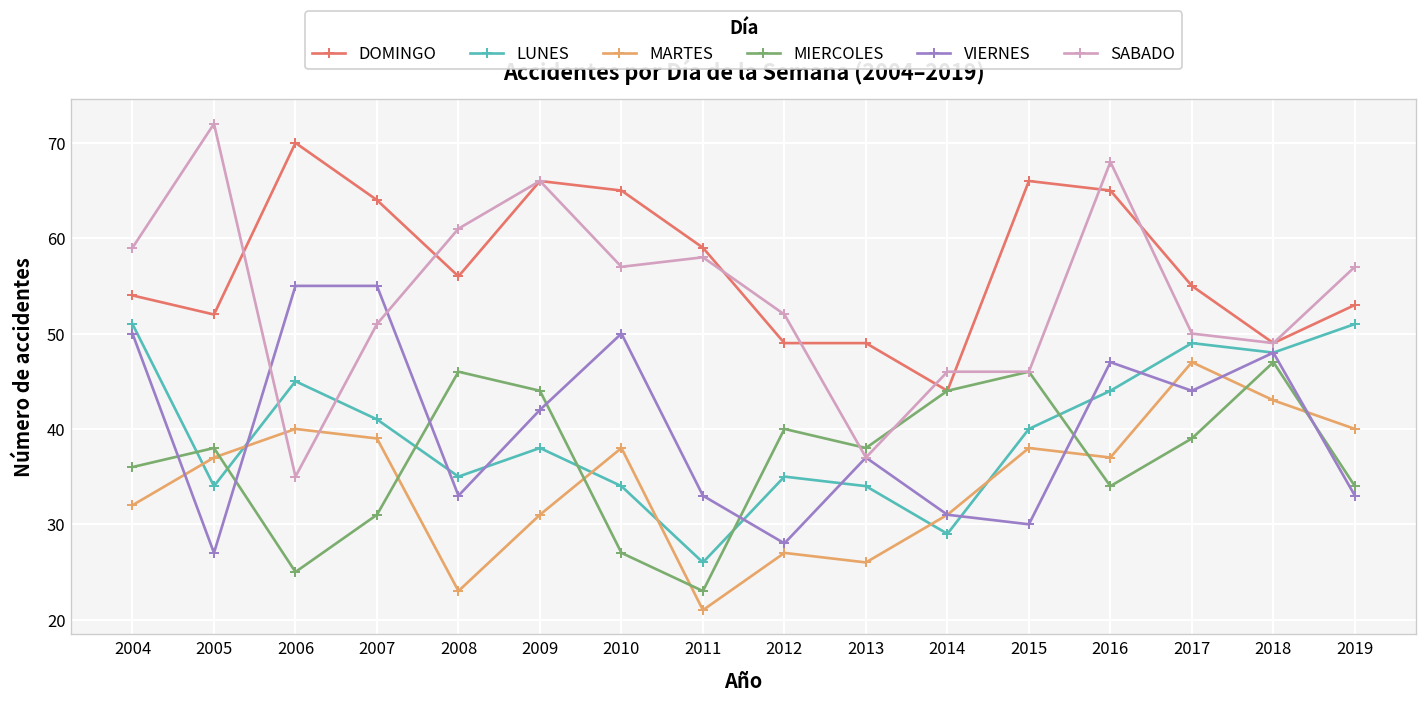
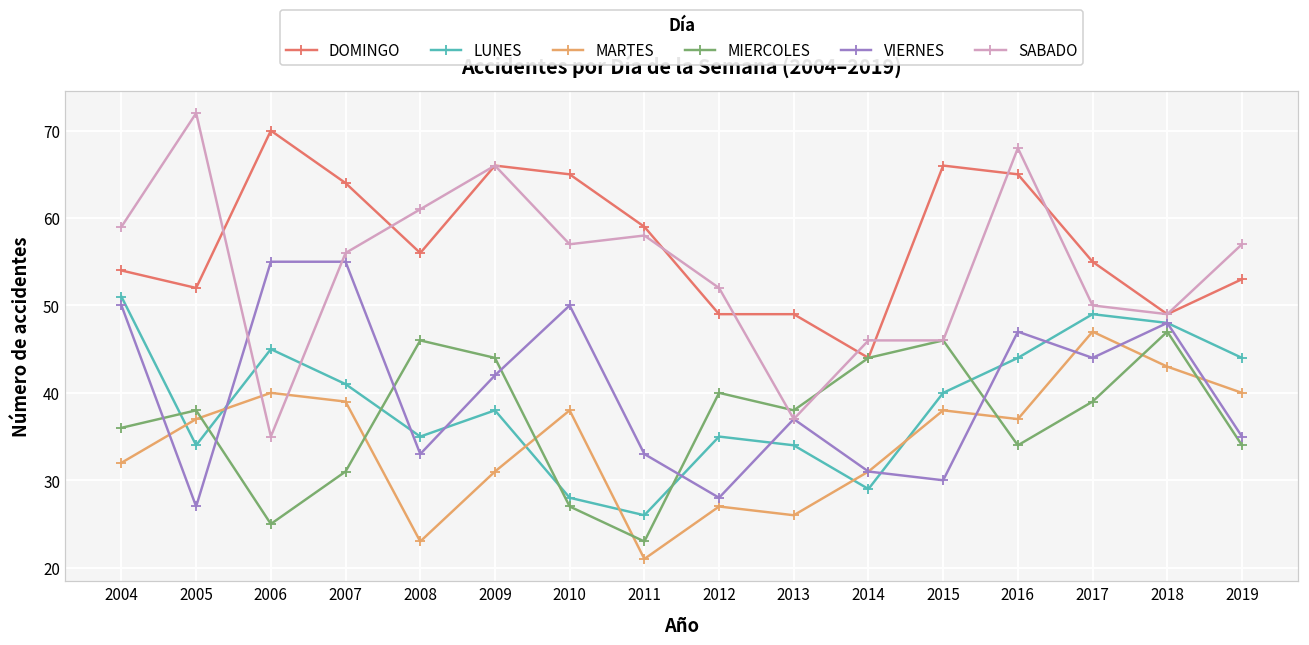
SABADO, 2007: 51 -> 56
LUNES, 2010: 34 -> 28
LUNES, 2019: 51 -> 44
VIERNES, 2019: 33 -> 35
